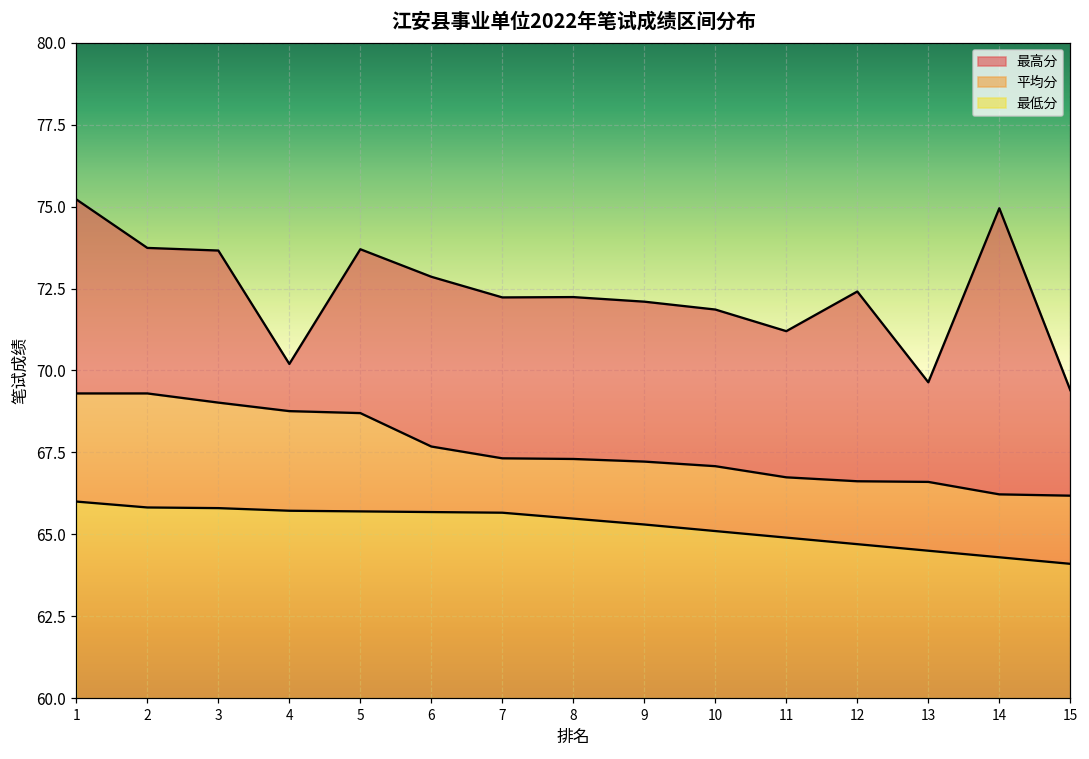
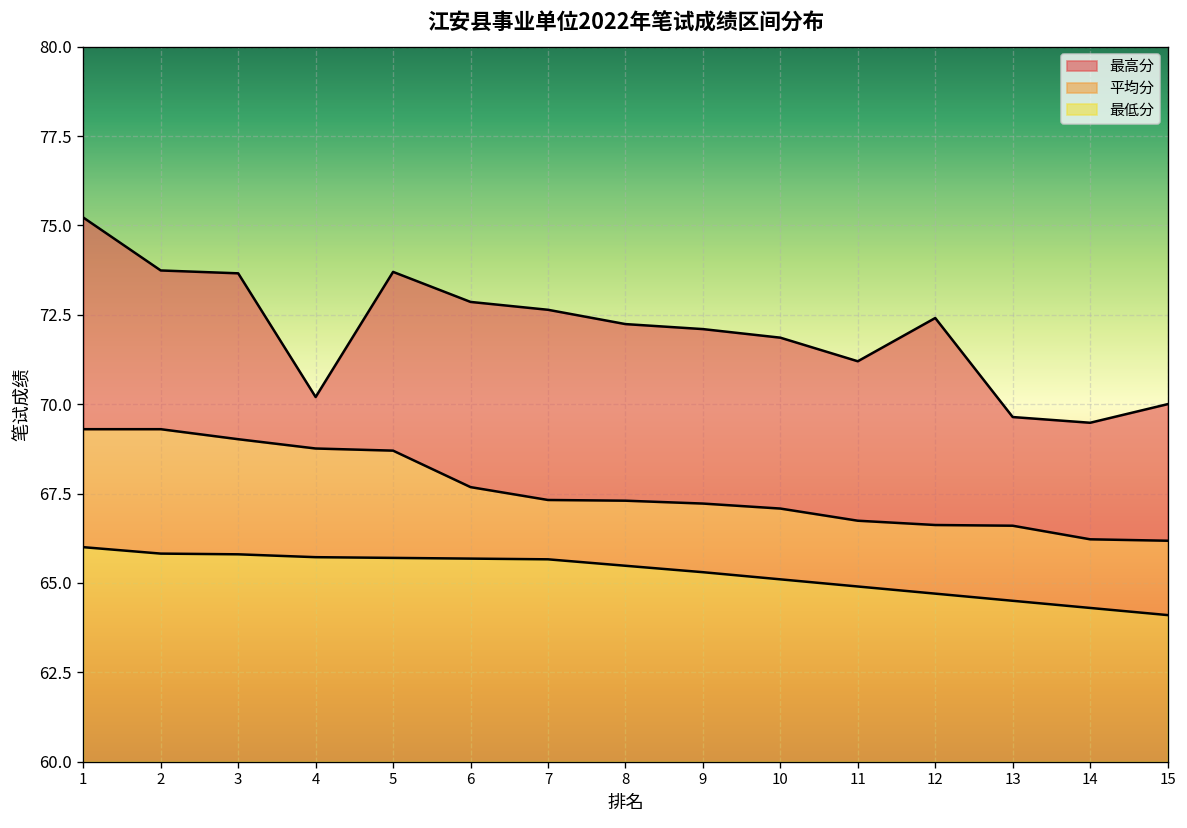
最高分, 7: 72.2 -> 72.6
最高分, 14: 75.0 -> 69.5
最高分, 15: 69.4 -> 70.0
